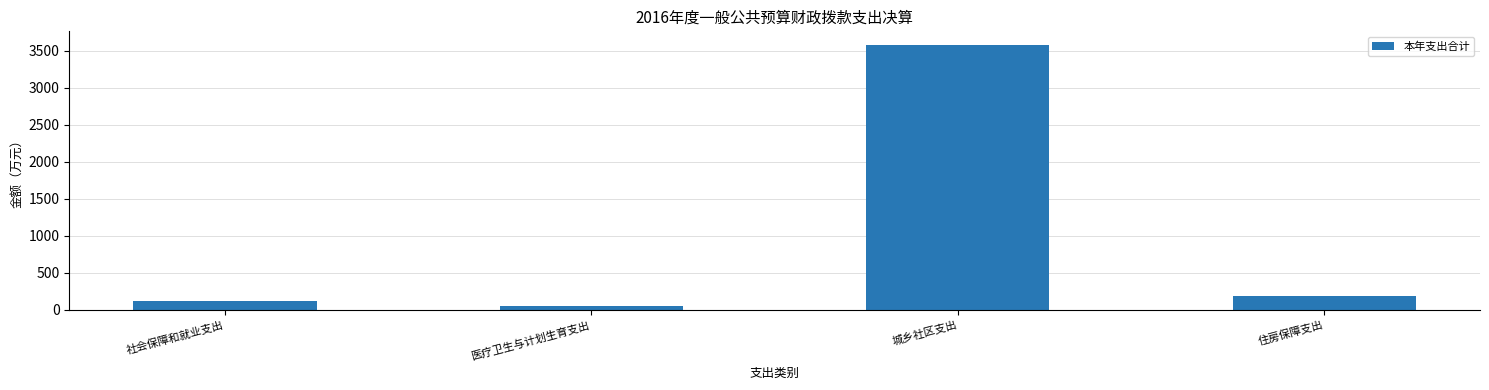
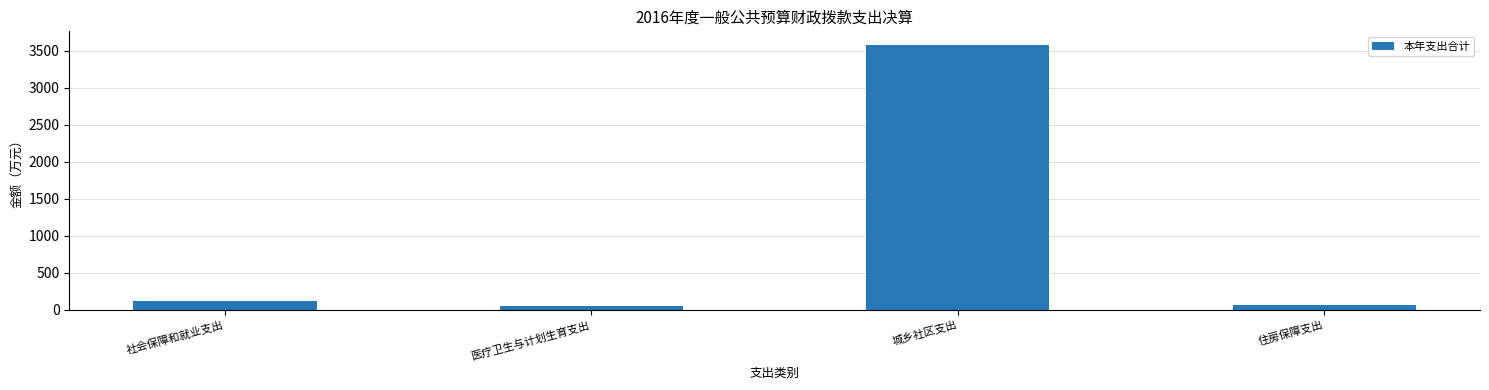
住房保障支出: 200 -> 100
